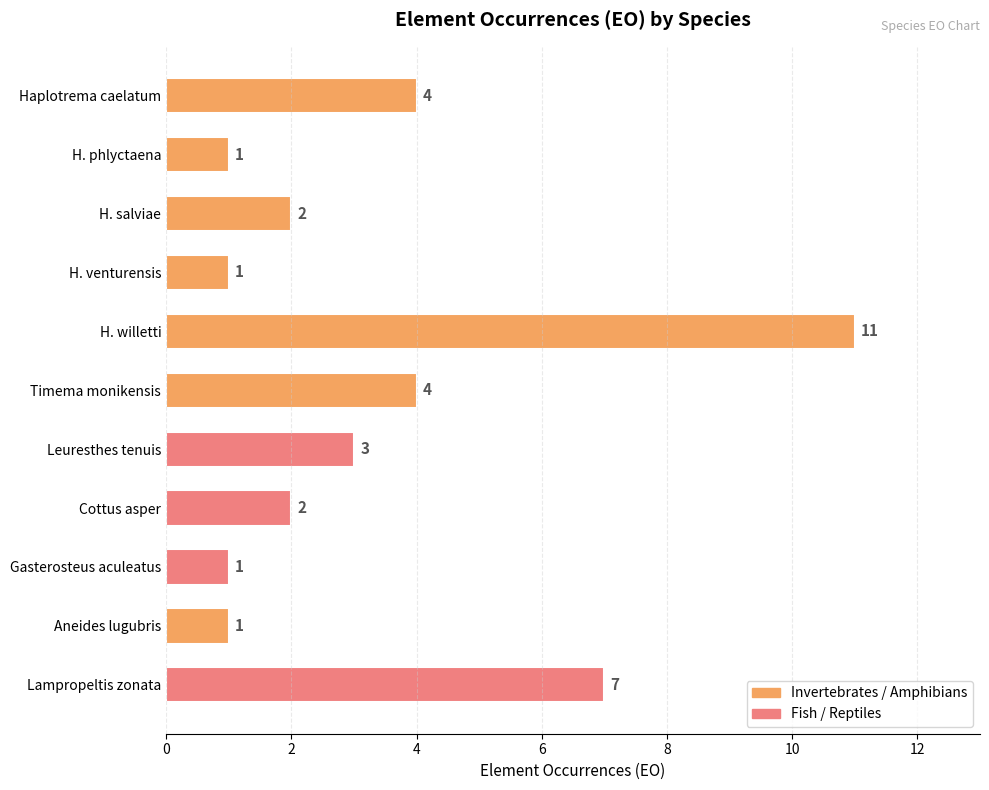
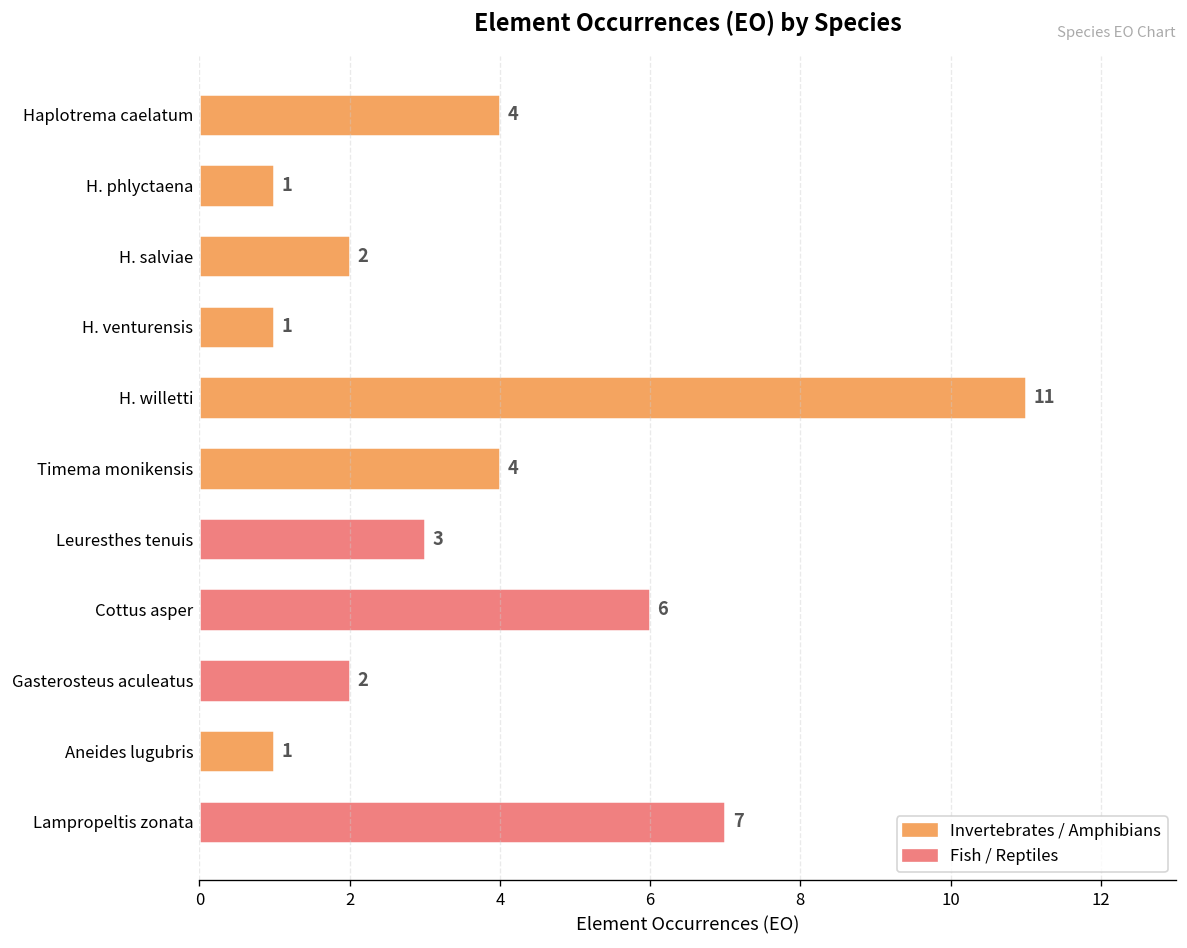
Cottus asper: 2 -> 6
Gasterosteus aculeatus: 1 -> 2
